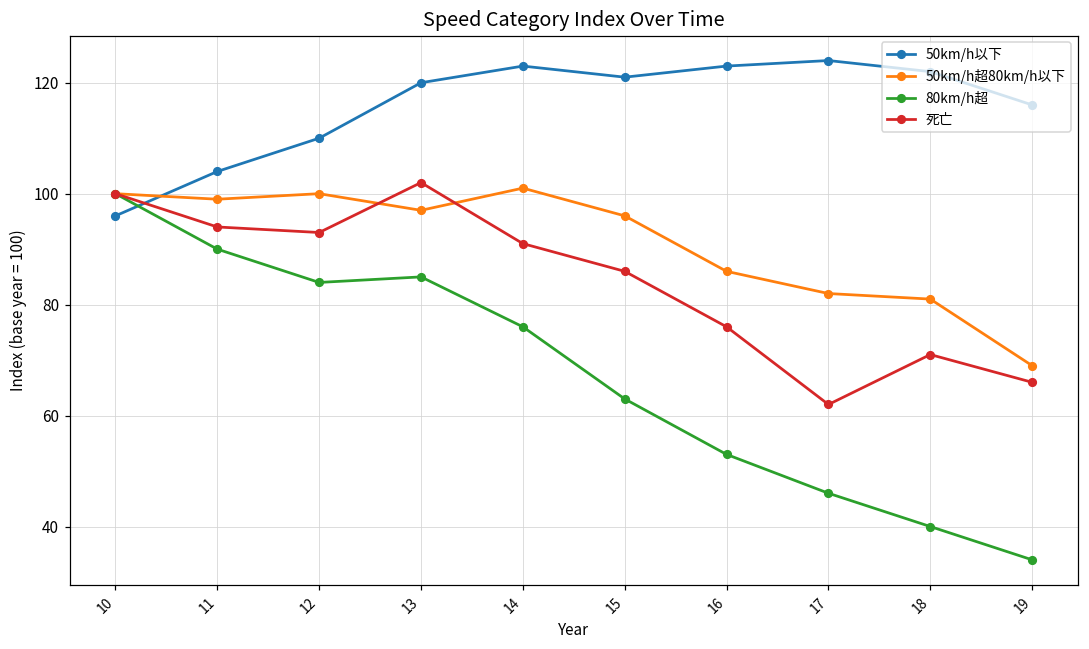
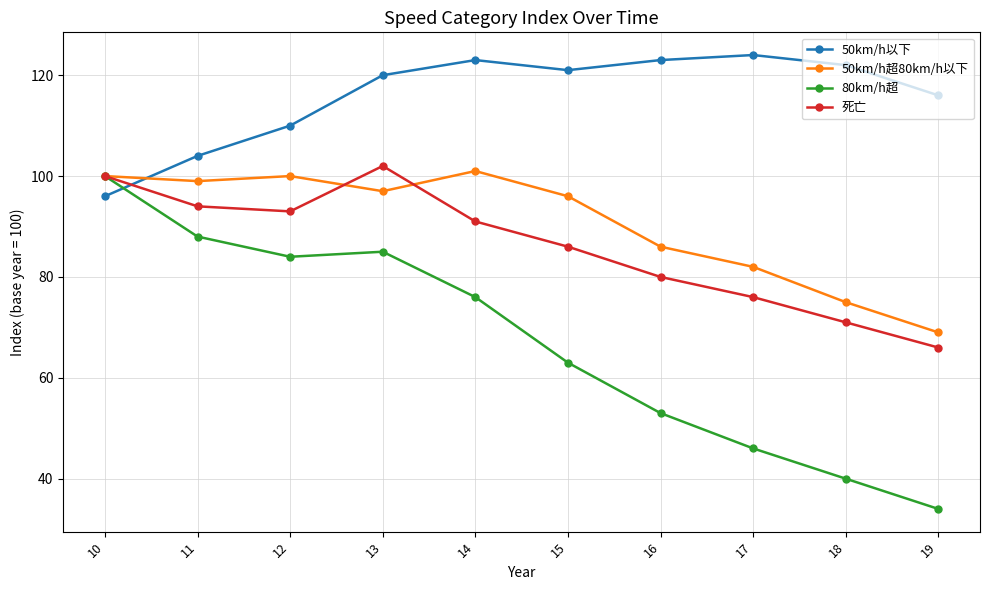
80km/h超, 11: 90 -> 88
死亡, 16: 76 -> 80
死亡, 17: 62 -> 76
50km/h超80km/h以下, 18: 81 -> 75
